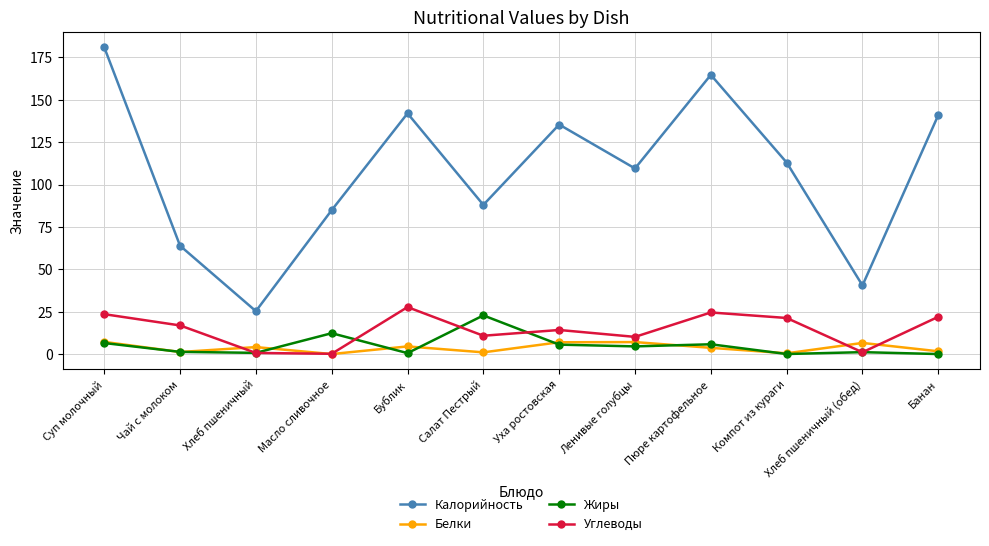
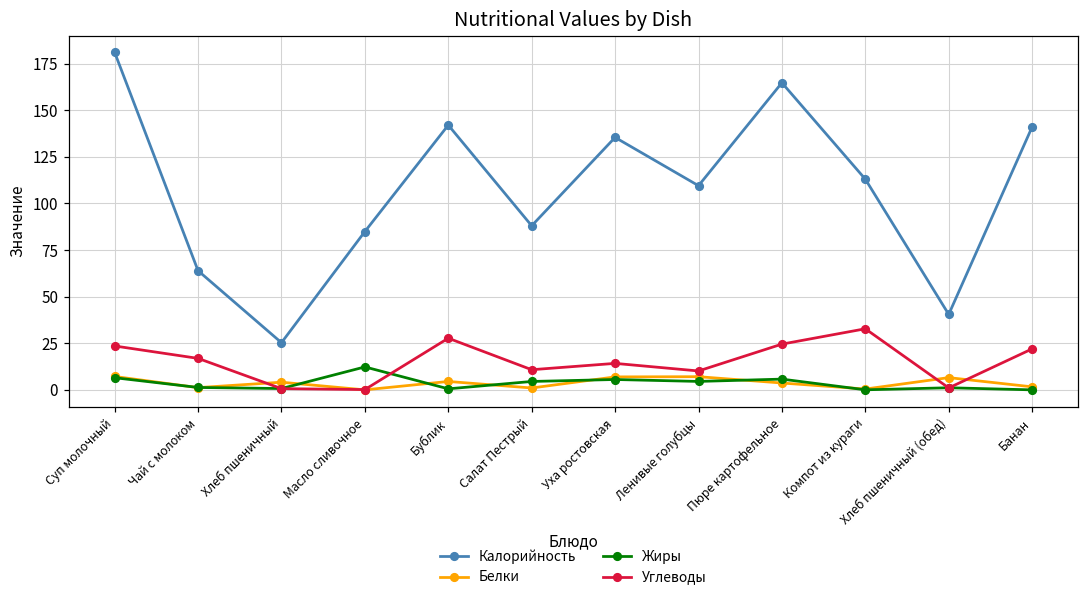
Жиры, Салат Пестрый: 23 -> 5
Углеводы, Компот из кураги: 21 -> 33
